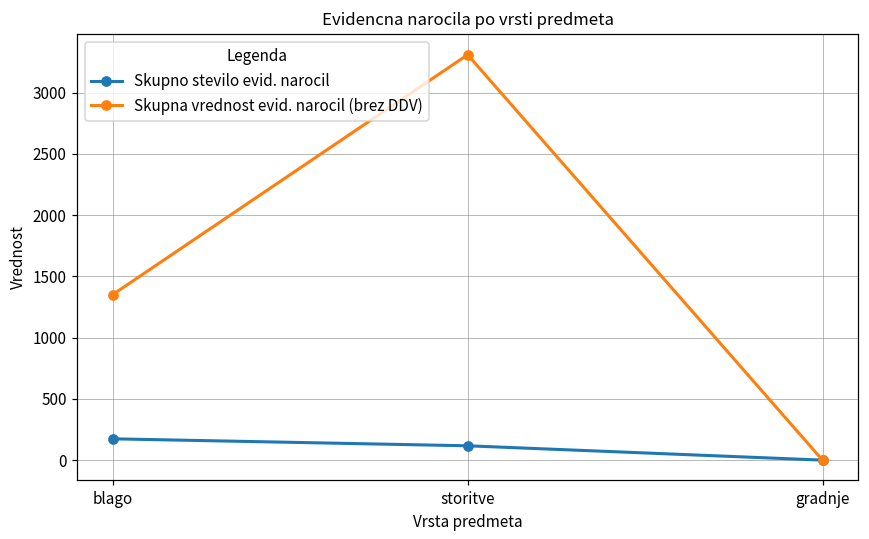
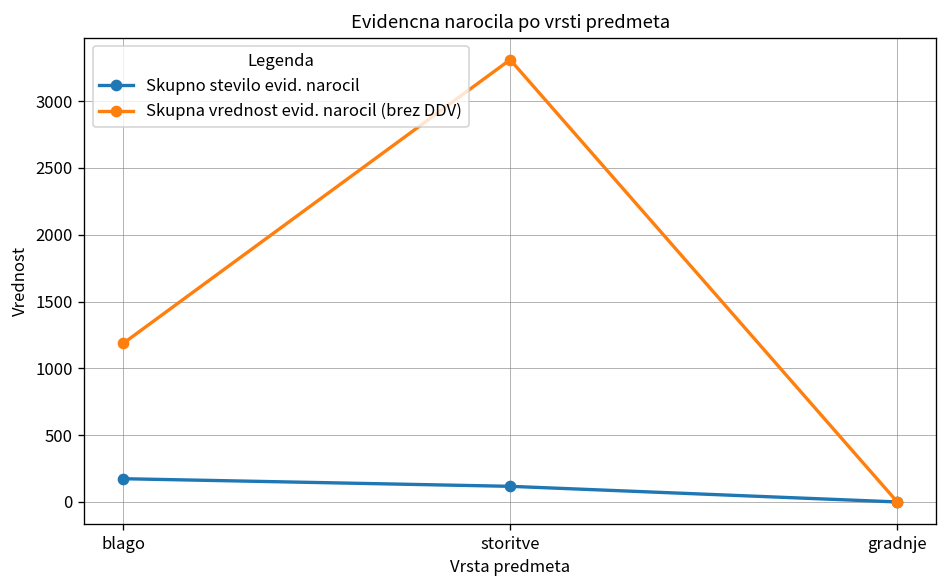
Skupna vrednost evid. narocil (brez DDV), blago: 1350 -> 1190
